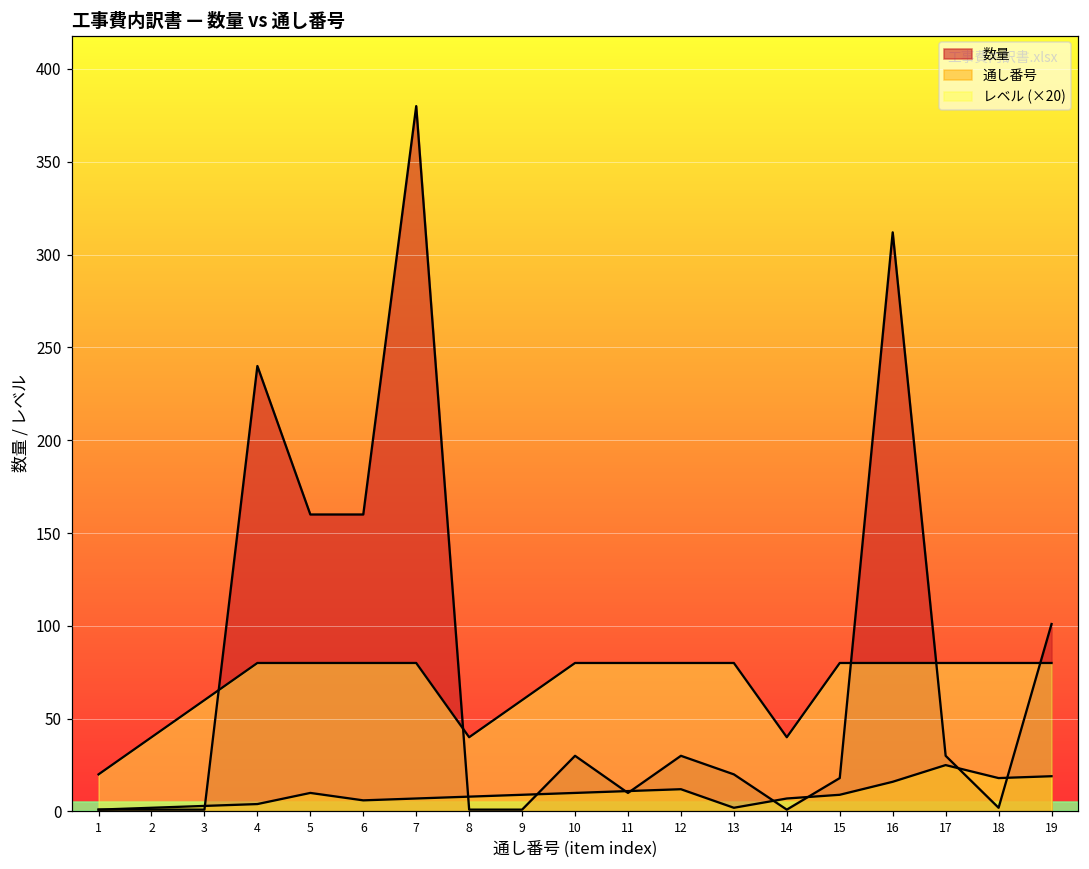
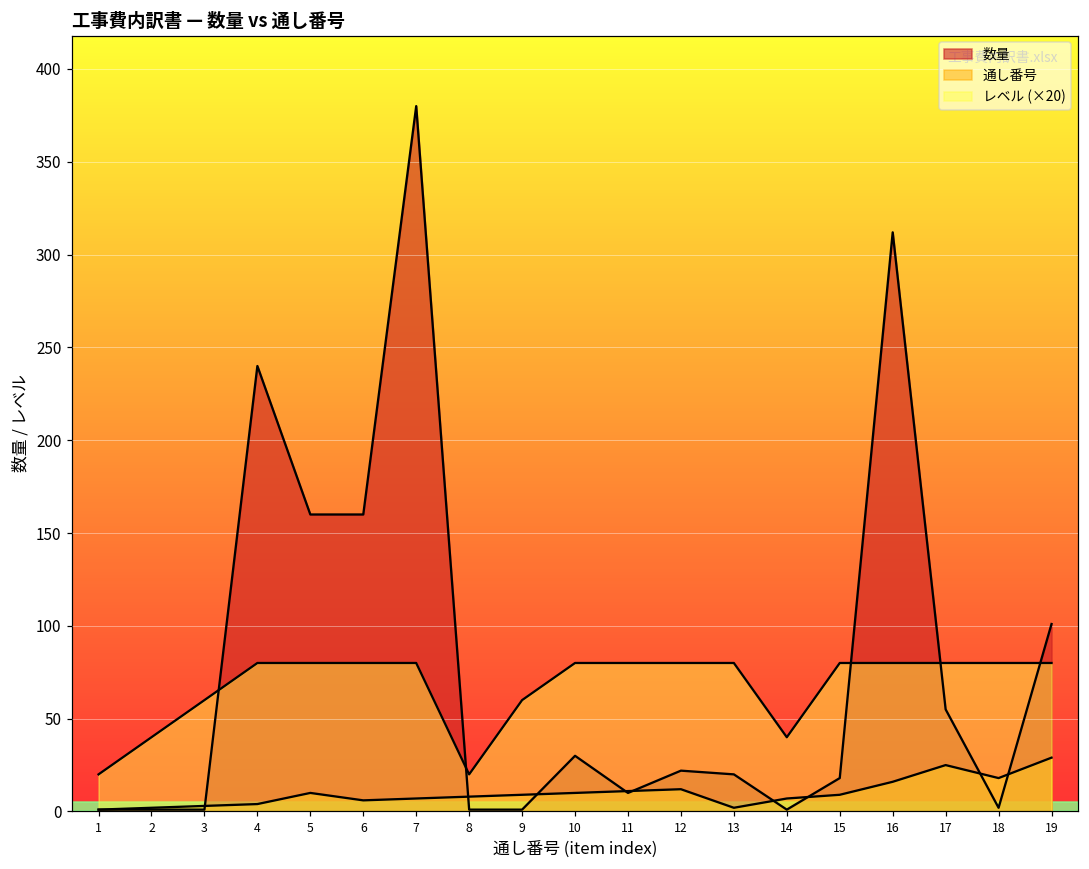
レベル (×20), 8: 40 -> 20
数量, 12: 30 -> 22
数量, 17: 30 -> 55
通し番号, 19: 19 -> 29
